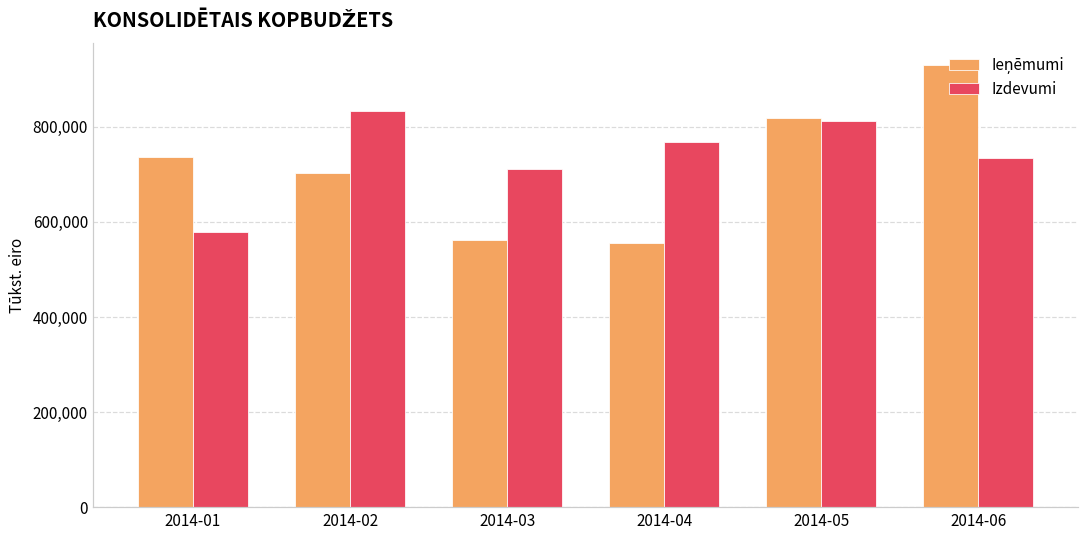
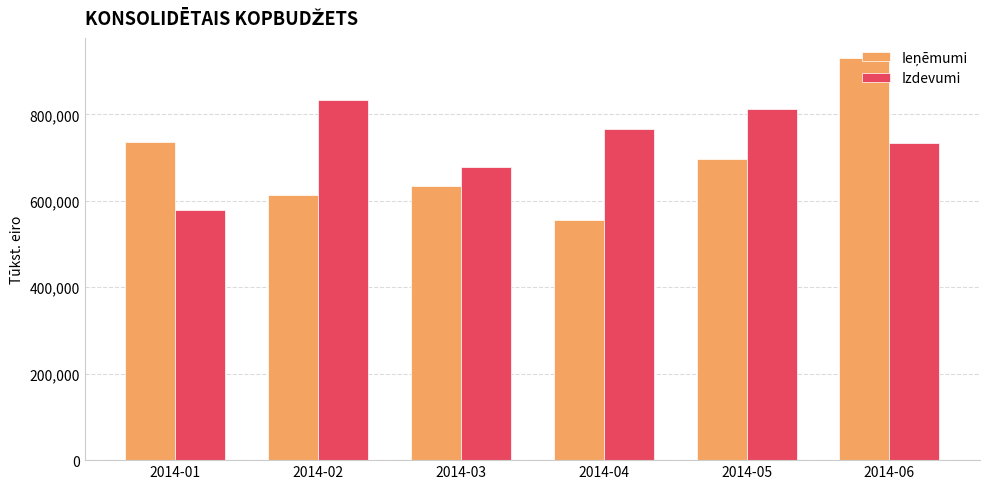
Ieņēmumi, 2014-02: 700,000 -> 610,000
Ieņēmumi, 2014-03: 560,000 -> 630,000
Izdevumi, 2014-03: 710,000 -> 680,000
Ieņēmumi, 2014-05: 820,000 -> 700,000
